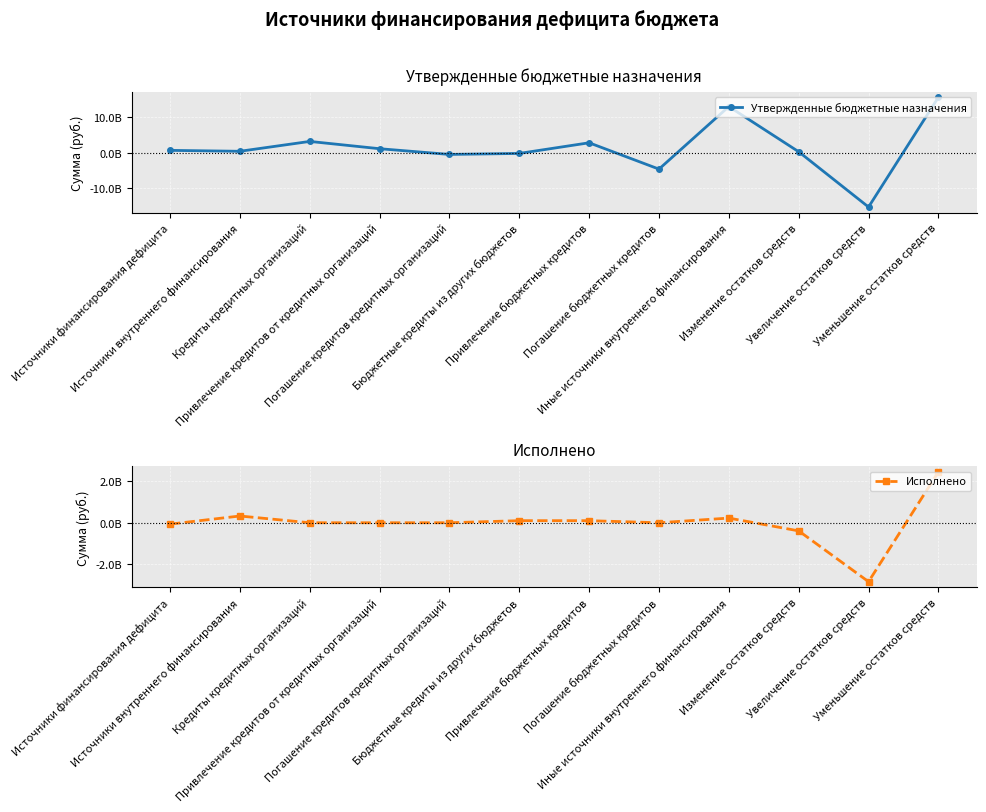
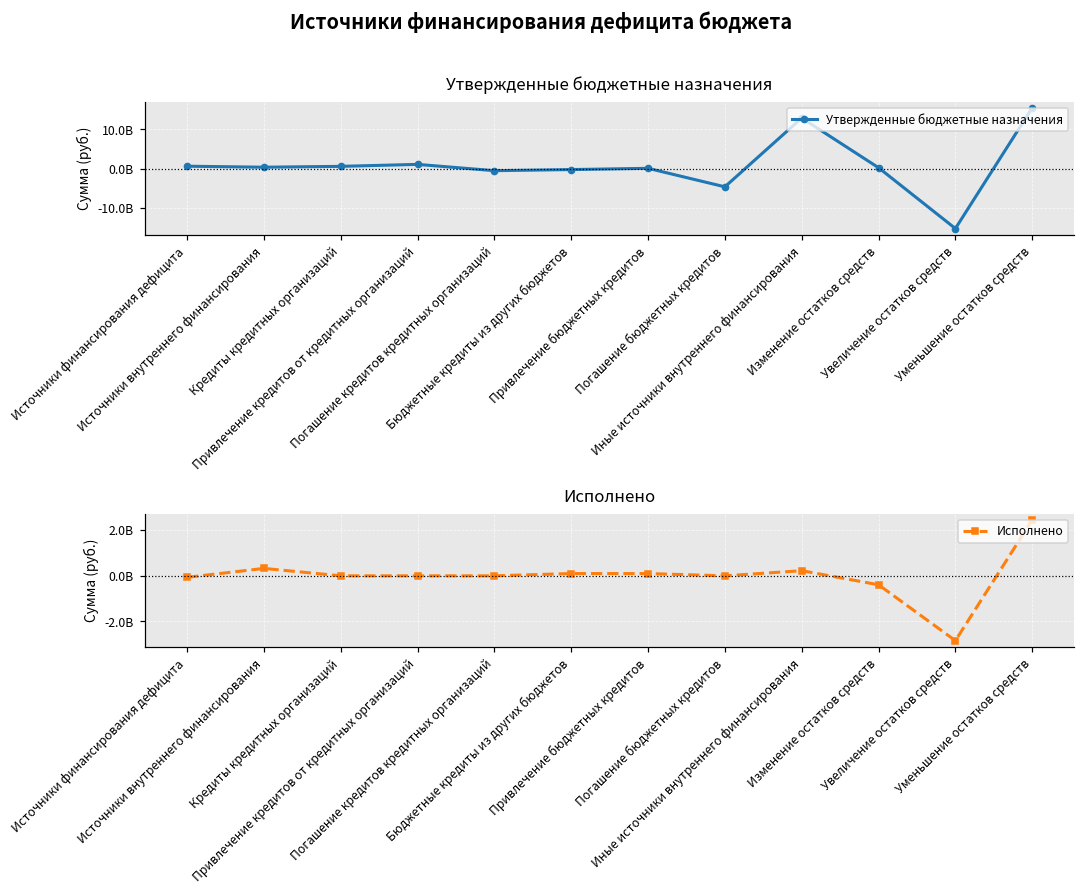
Утвержденные бюджетные назначения, Кредиты кредитных организаций: 3000000000 -> 1000000000
Утвержденные бюджетные назначения, Привлечение бюджетных кредитов: 3000000000 -> 0
